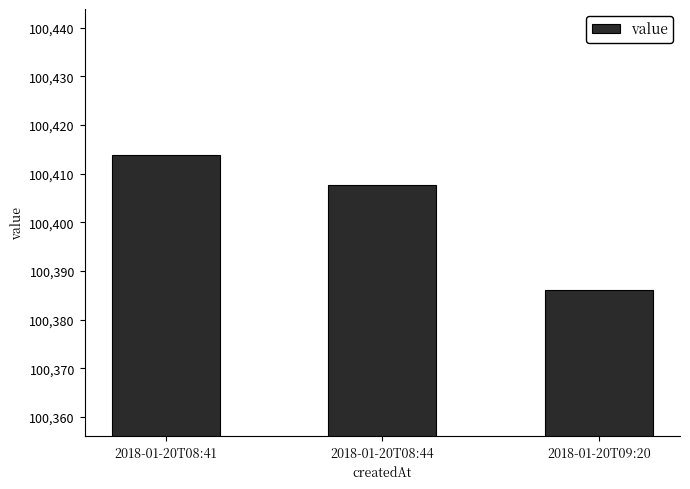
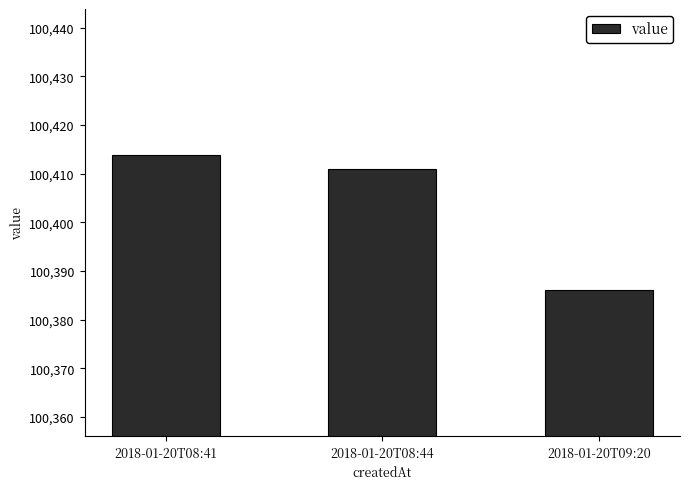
2018-01-20T08:44: 100,408 -> 100,411
